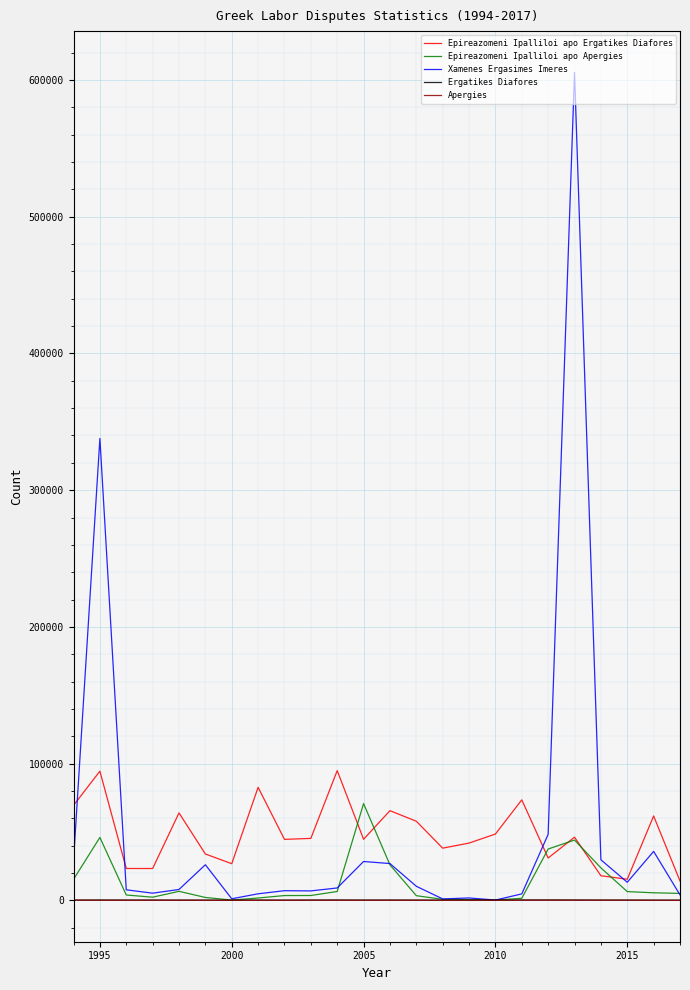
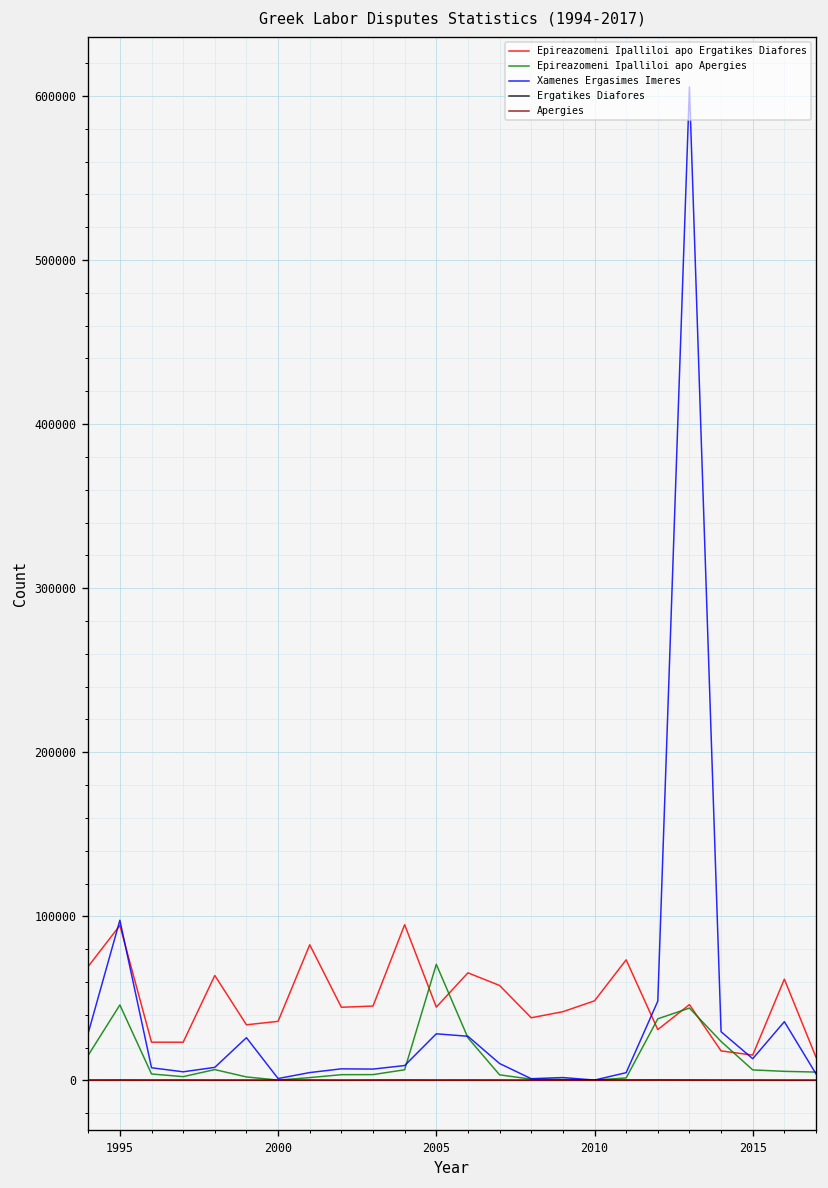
Xamenes Ergasimes Imeres, 1995: 338000 -> 98000
Epireazomeni Ipalliloi apo Ergatikes Diafores, 2000: 27000 -> 36000
